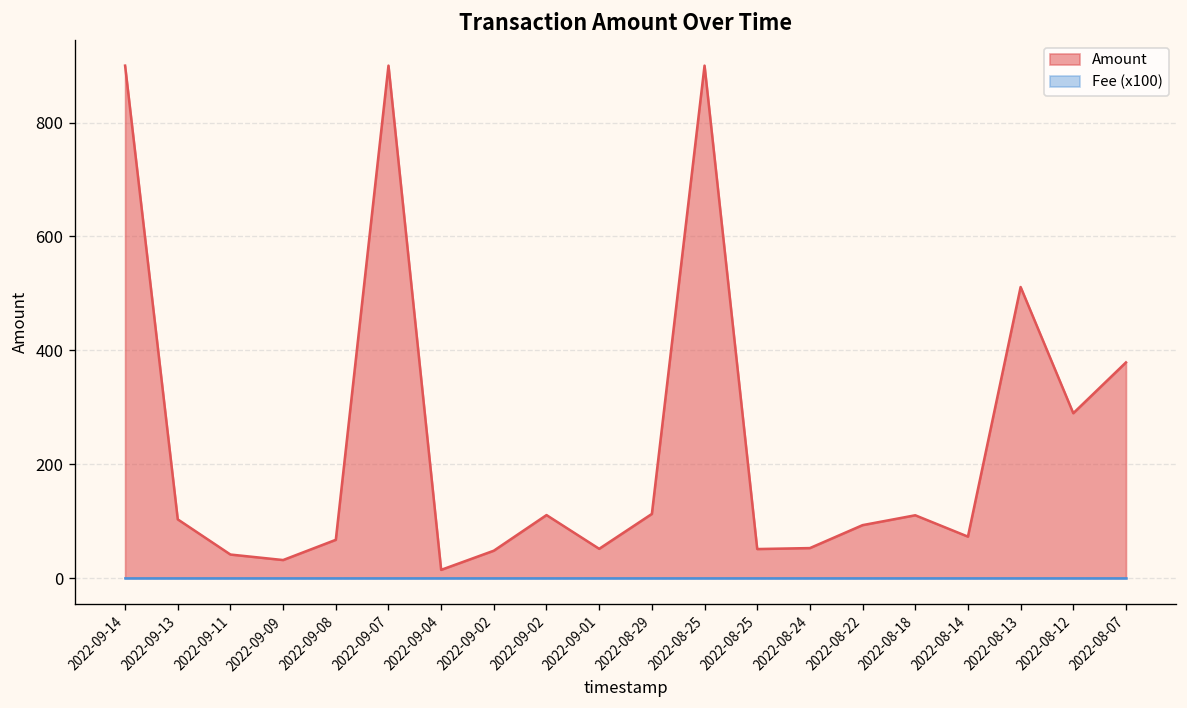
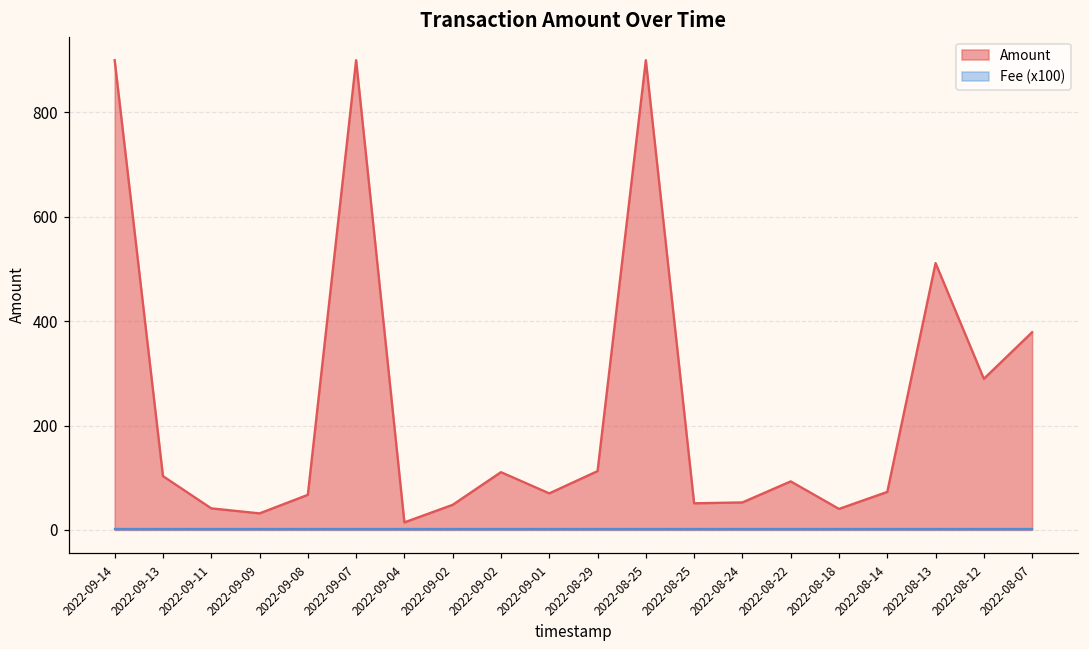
Amount, 2022-09-01: 50 -> 70
Amount, 2022-08-18: 110 -> 40
